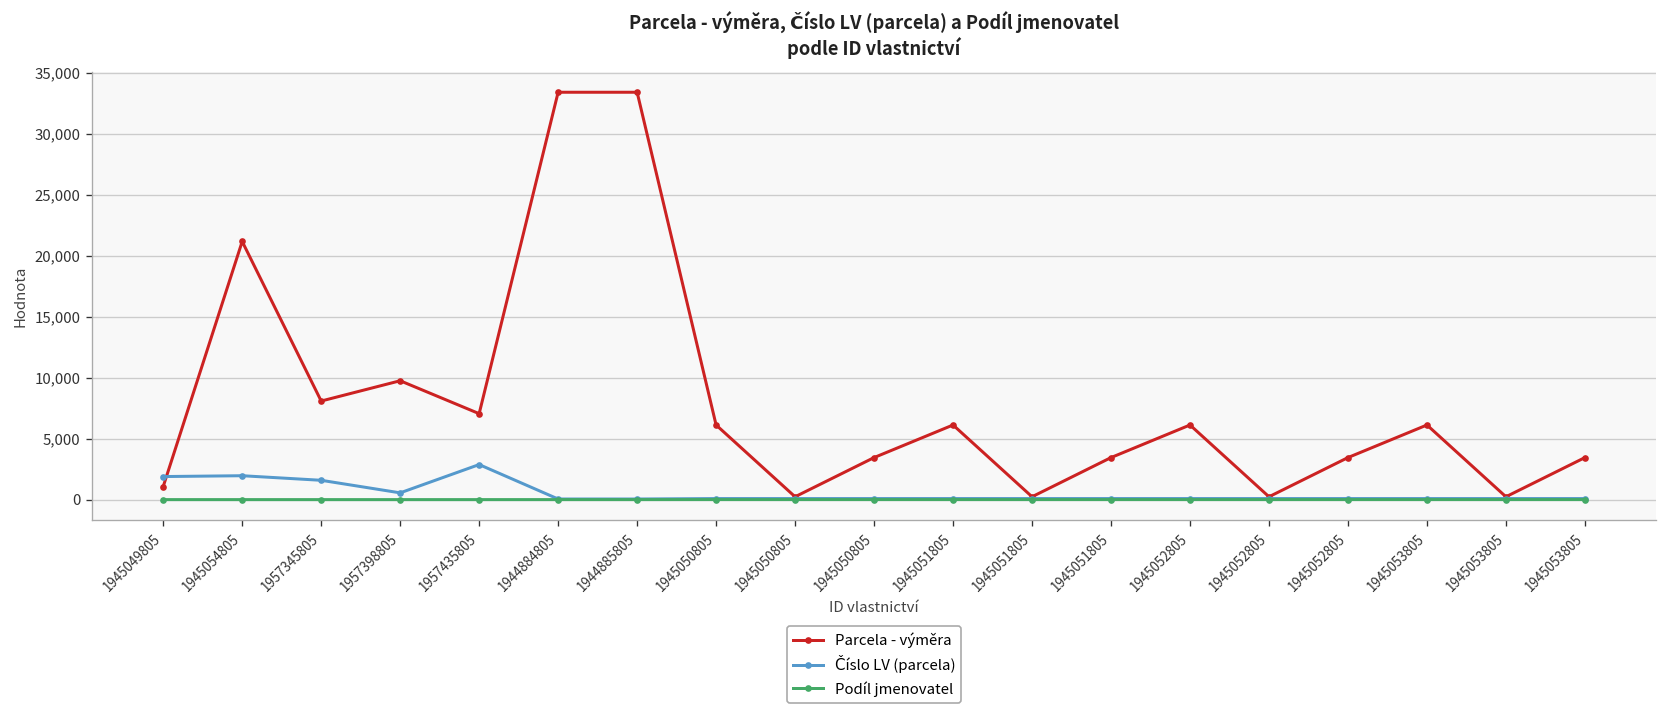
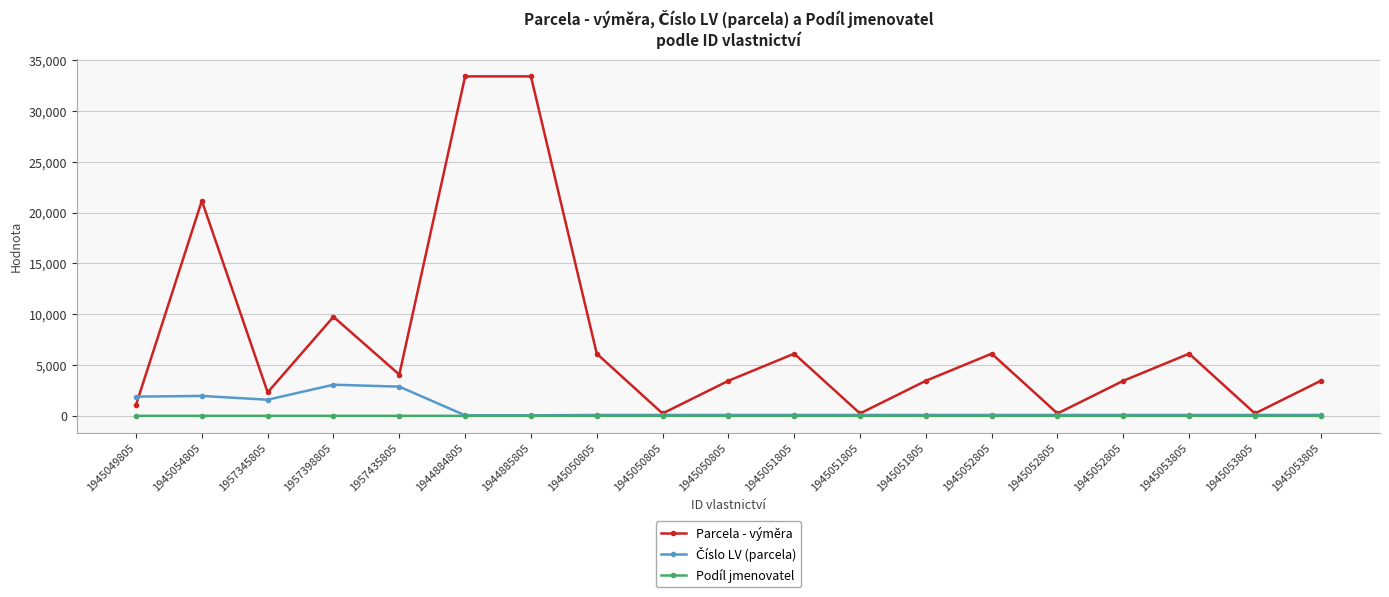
Parcela - výměra, 1957345805: 8,100 -> 2,300
Číslo LV (parcela), 1957398805: 600 -> 3,100
Parcela - výměra, 1957435805: 7,000 -> 4,100
